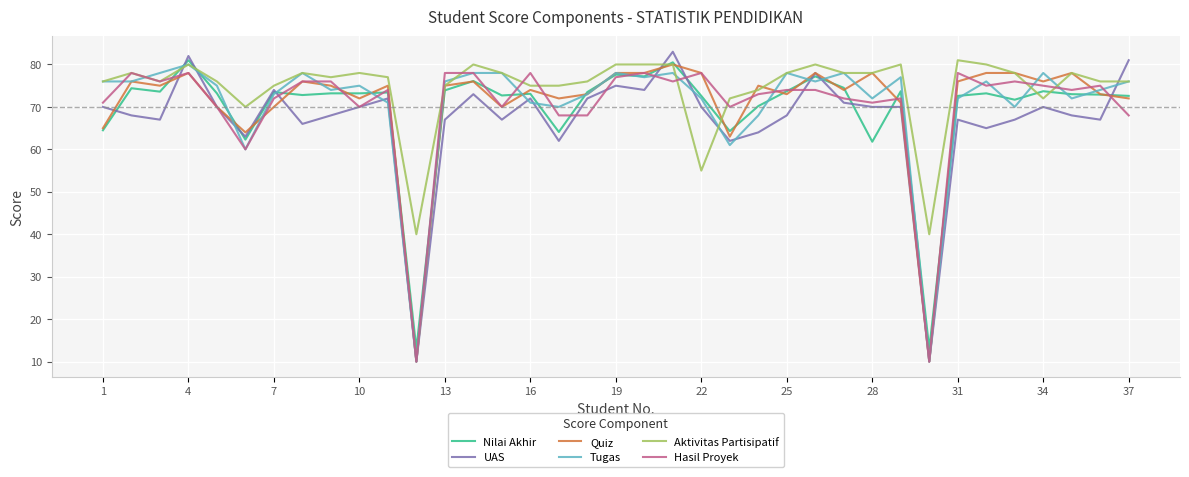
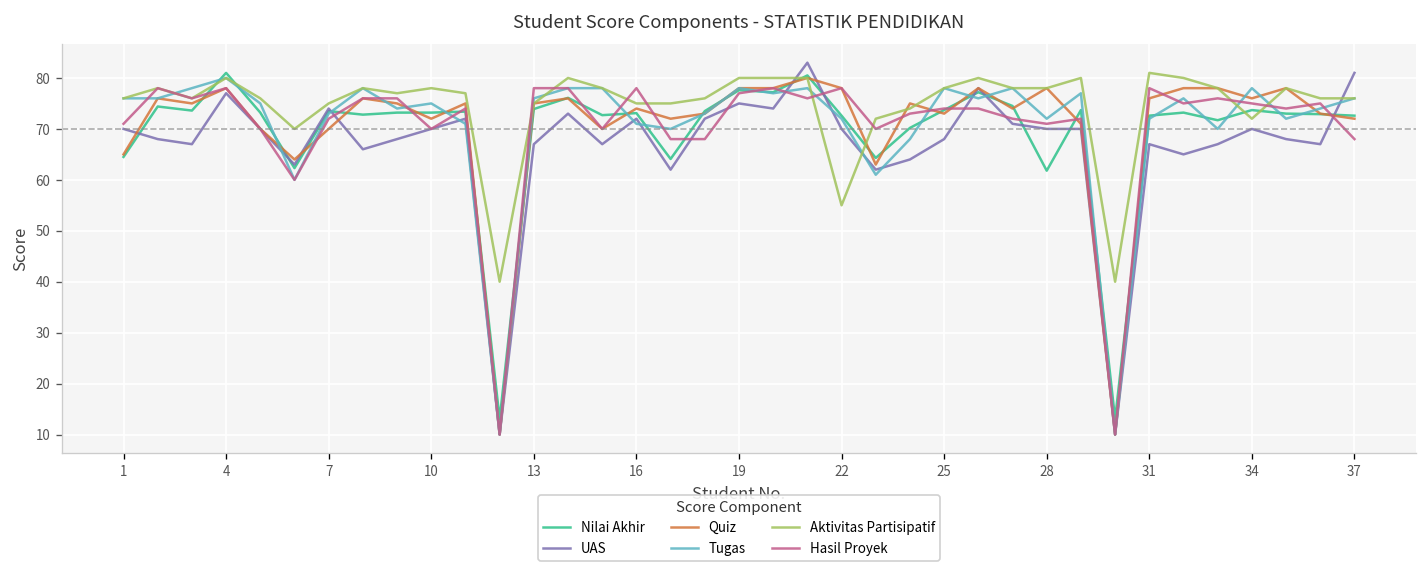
UAS, 4: 82 -> 77
